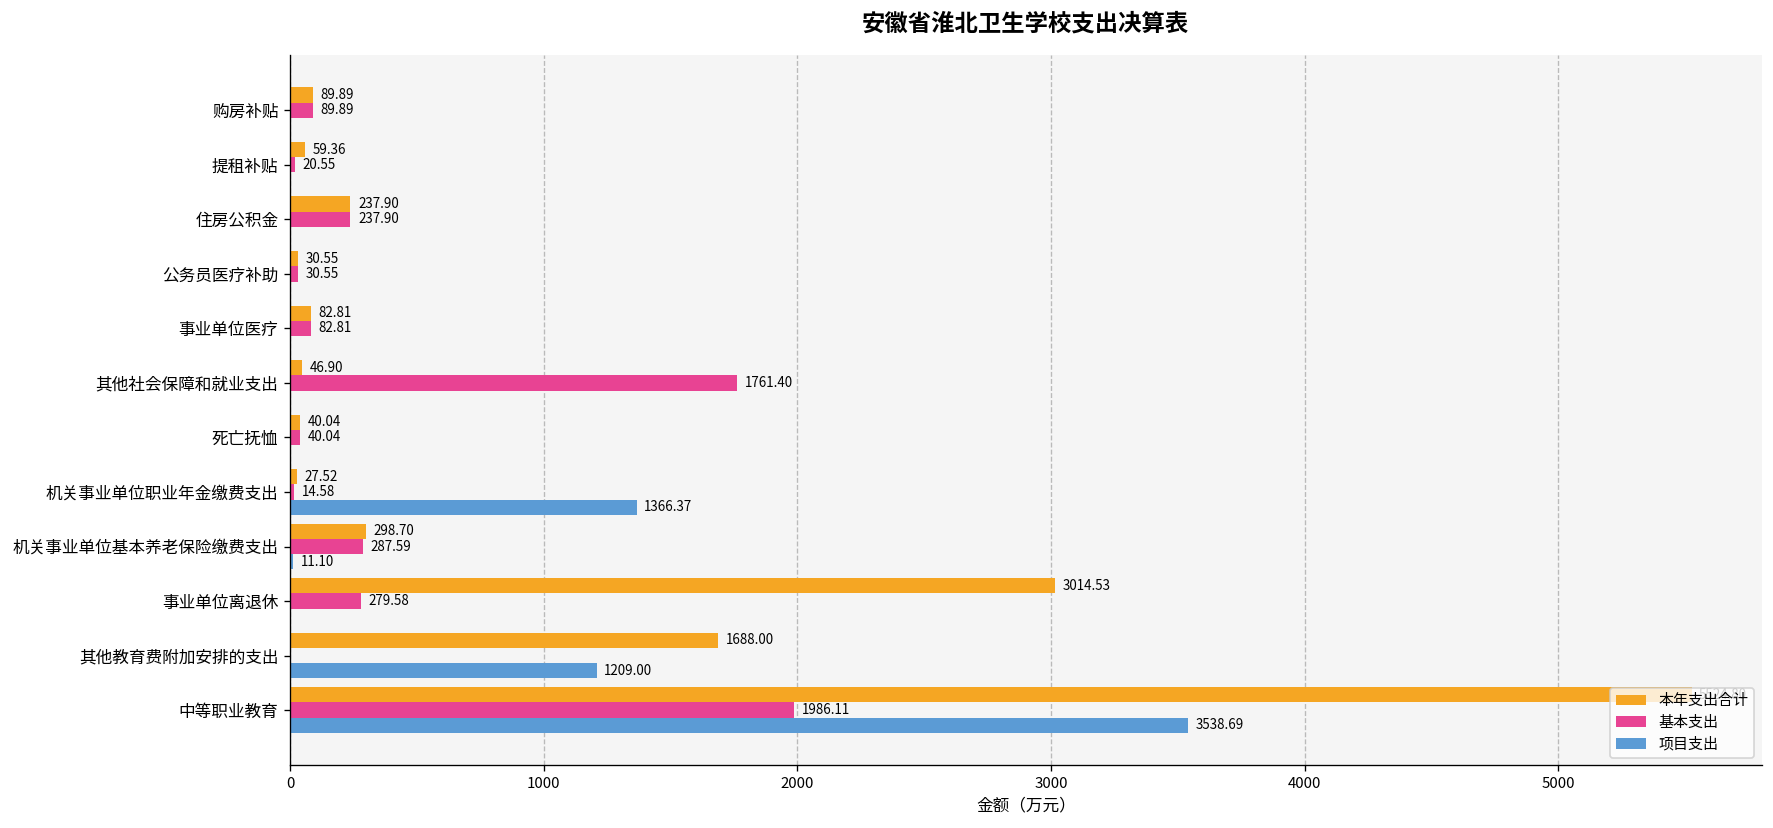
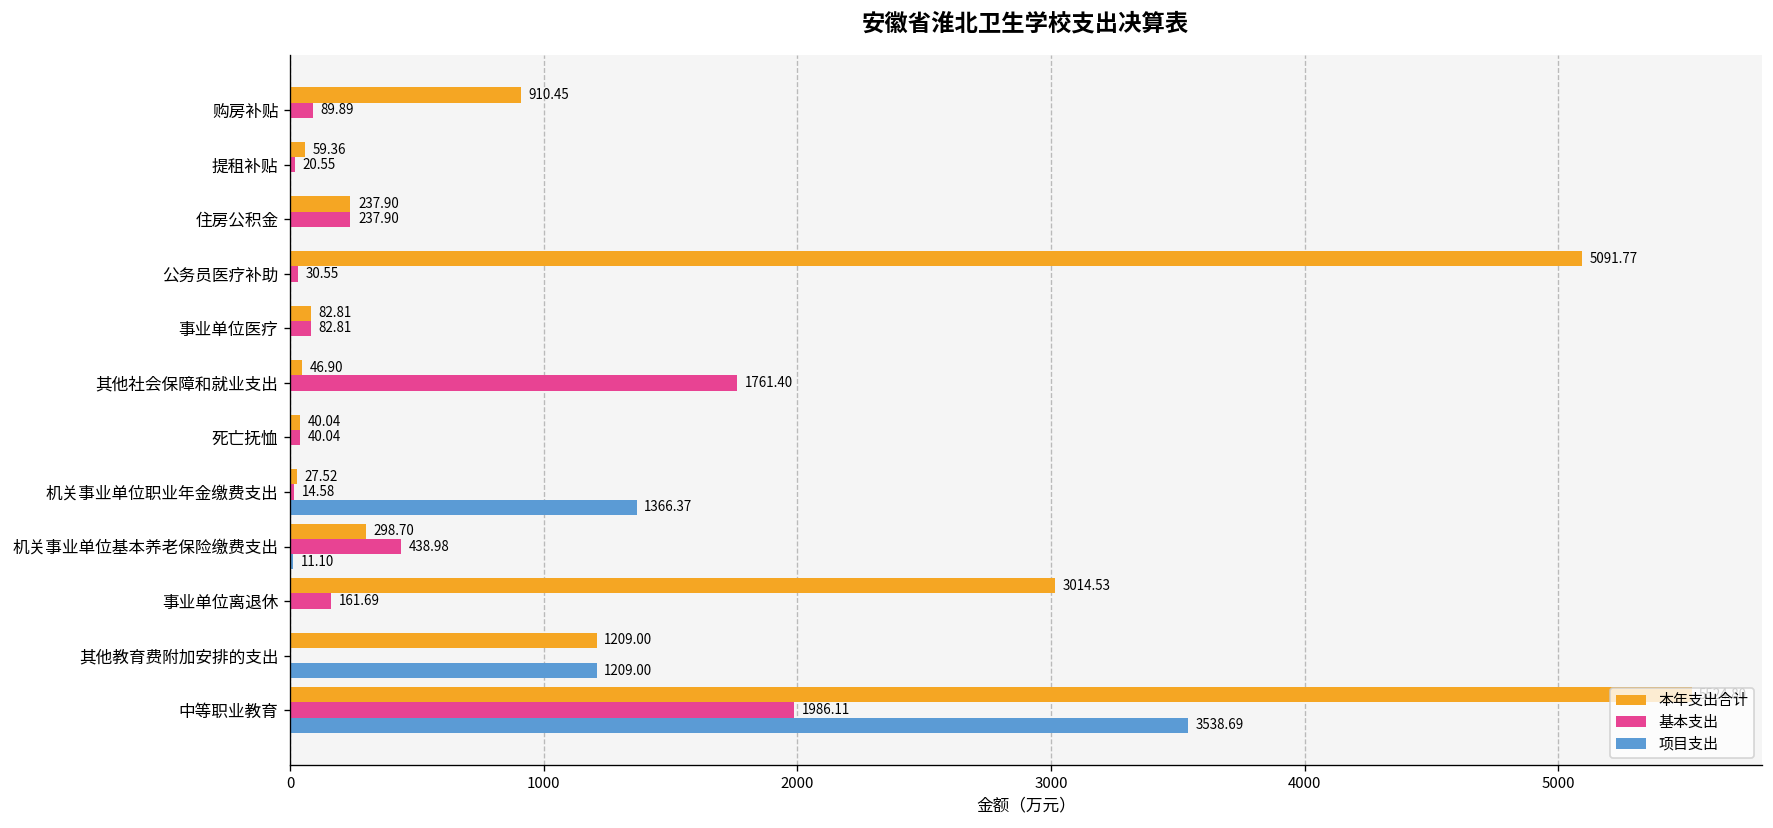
本年支出合计, 购房补贴: 89.89 -> 910.45
本年支出合计, 公务员医疗补助: 30.55 -> 5091.77
基本支出, 机关事业单位基本养老保险缴费支出: 287.59 -> 438.98
基本支出, 事业单位离退休: 279.58 -> 161.69
本年支出合计, 其他教育费附加安排的支出: 1688.00 -> 1209.00
